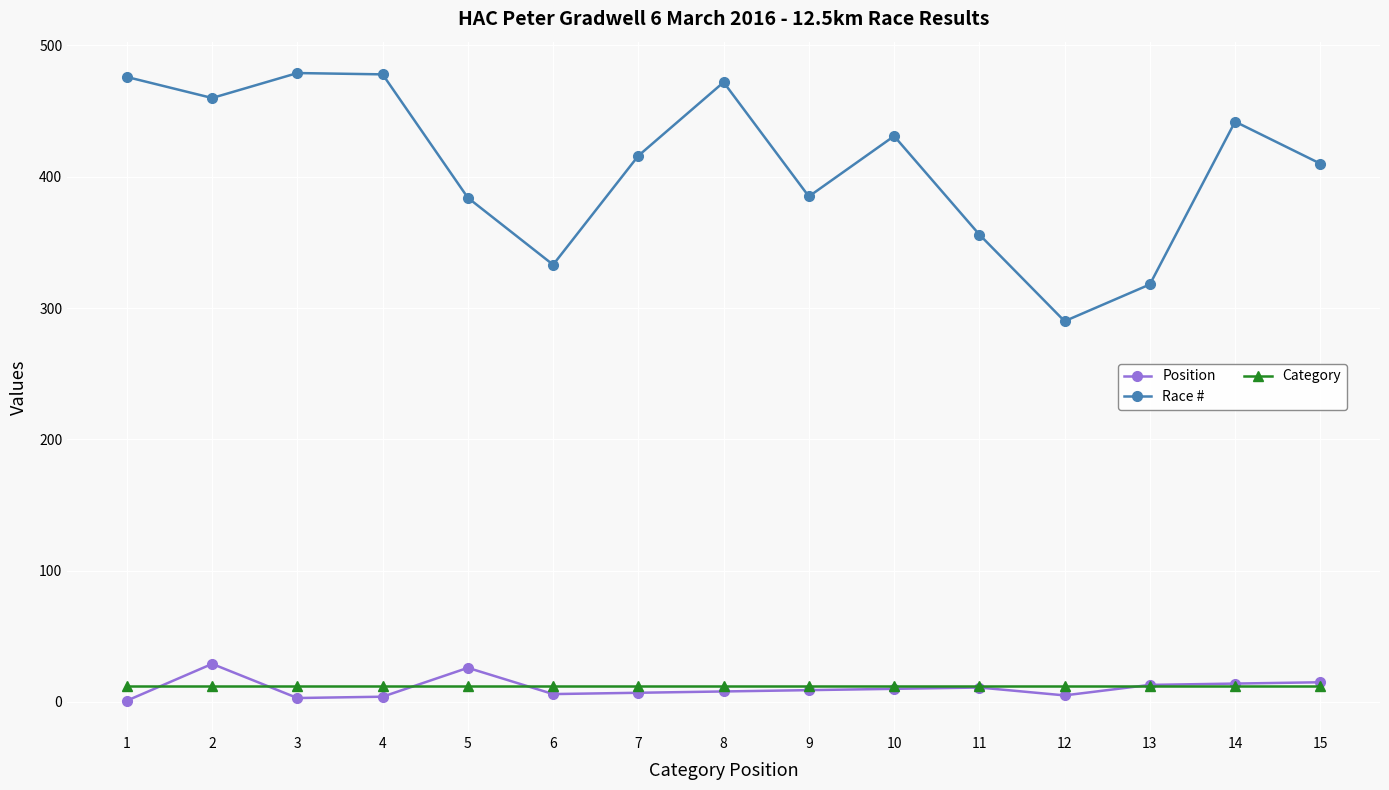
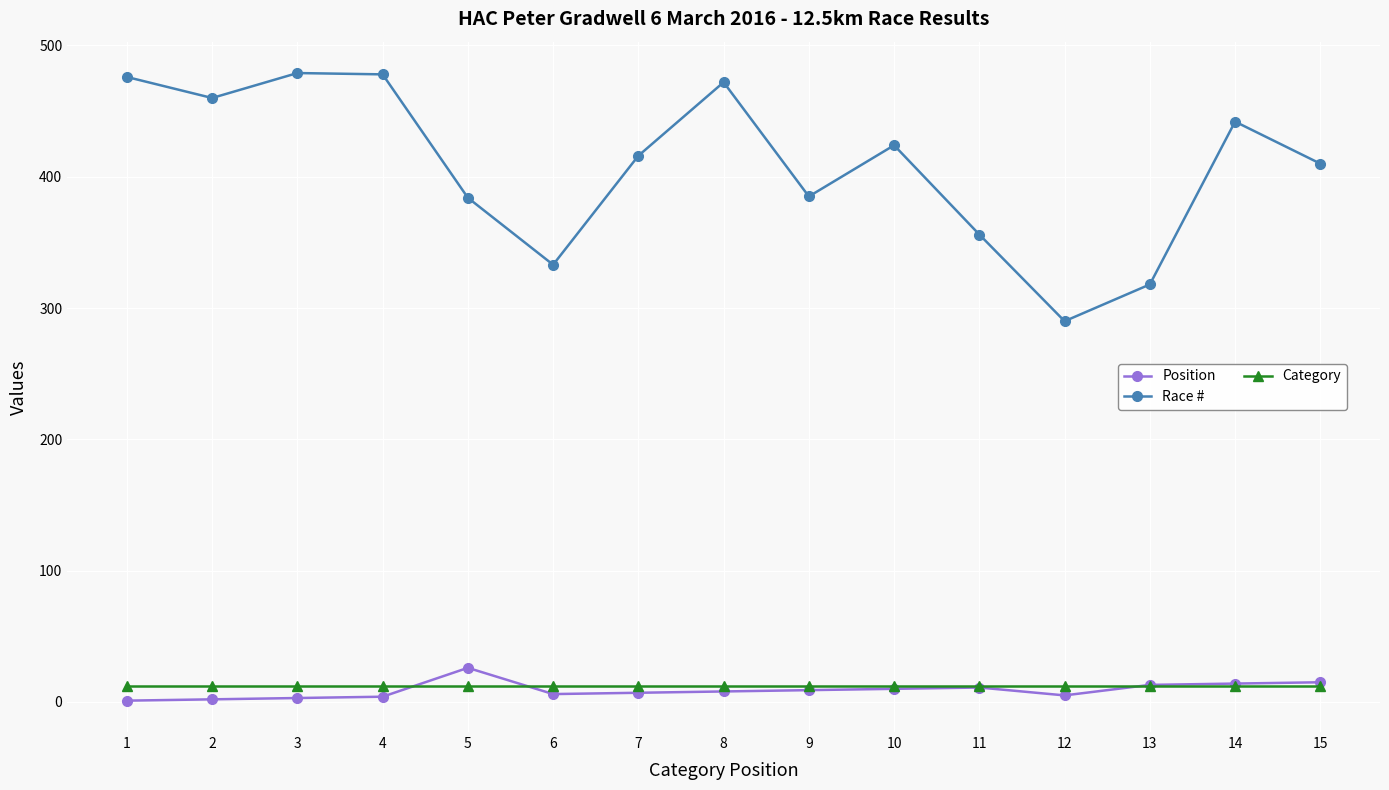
Position, 2: 29 -> 2
Race #, 10: 431 -> 424
